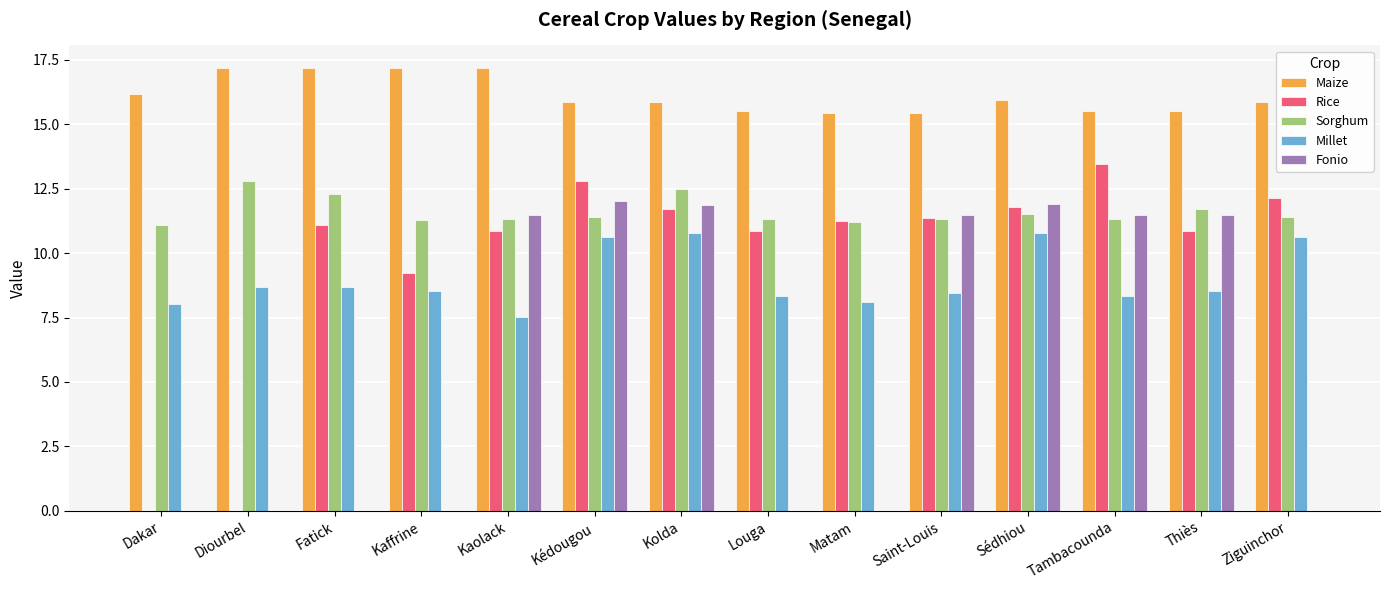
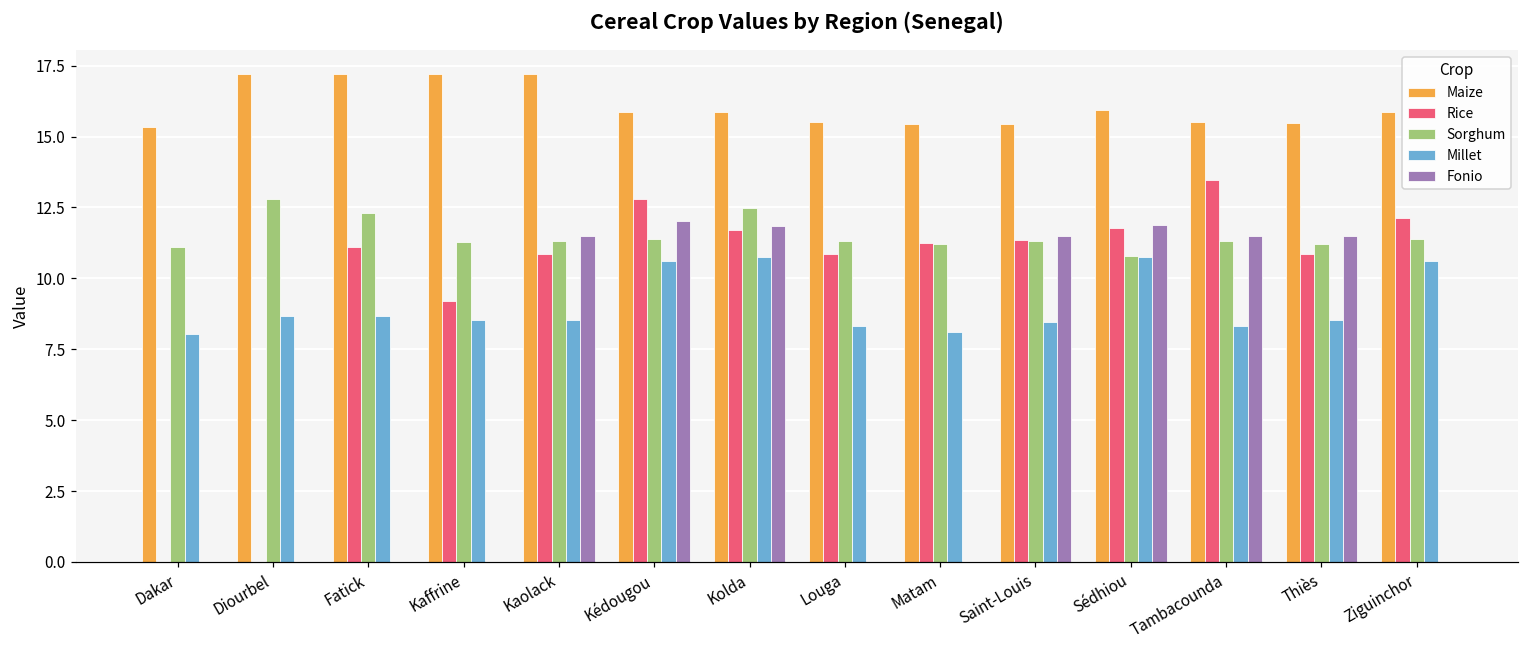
Maize, Dakar: 16.2 -> 15.3
Millet, Kaolack: 7.5 -> 8.5
Sorghum, Sédhiou: 11.5 -> 10.8
Sorghum, Thiès: 11.7 -> 11.2
